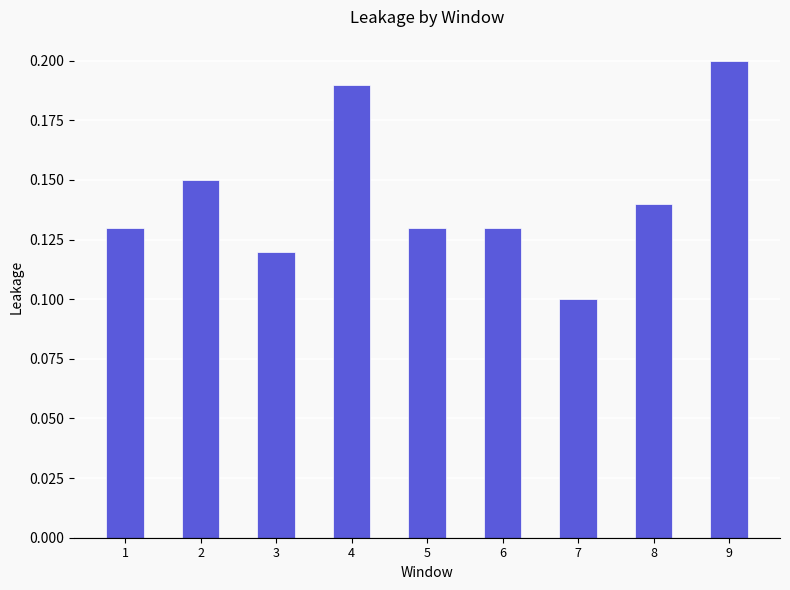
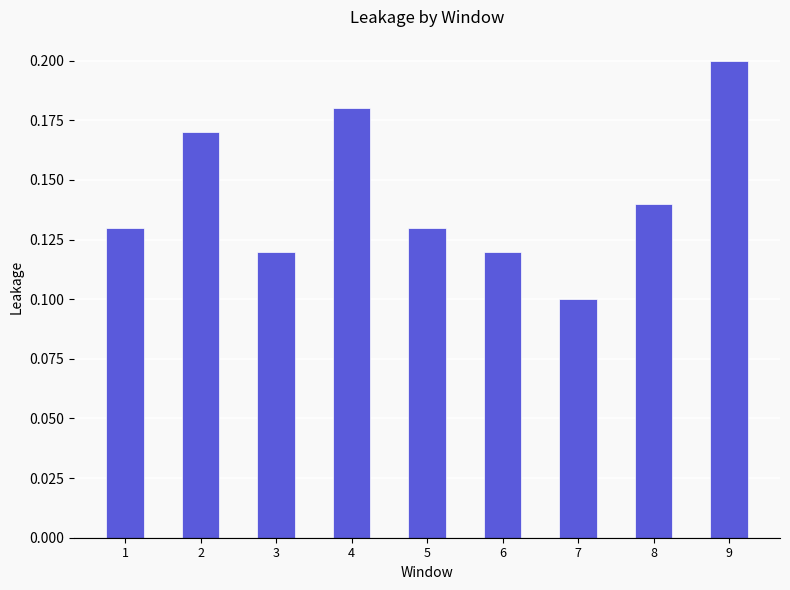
2: 0.15 -> 0.17
4: 0.19 -> 0.18
6: 0.13 -> 0.12
